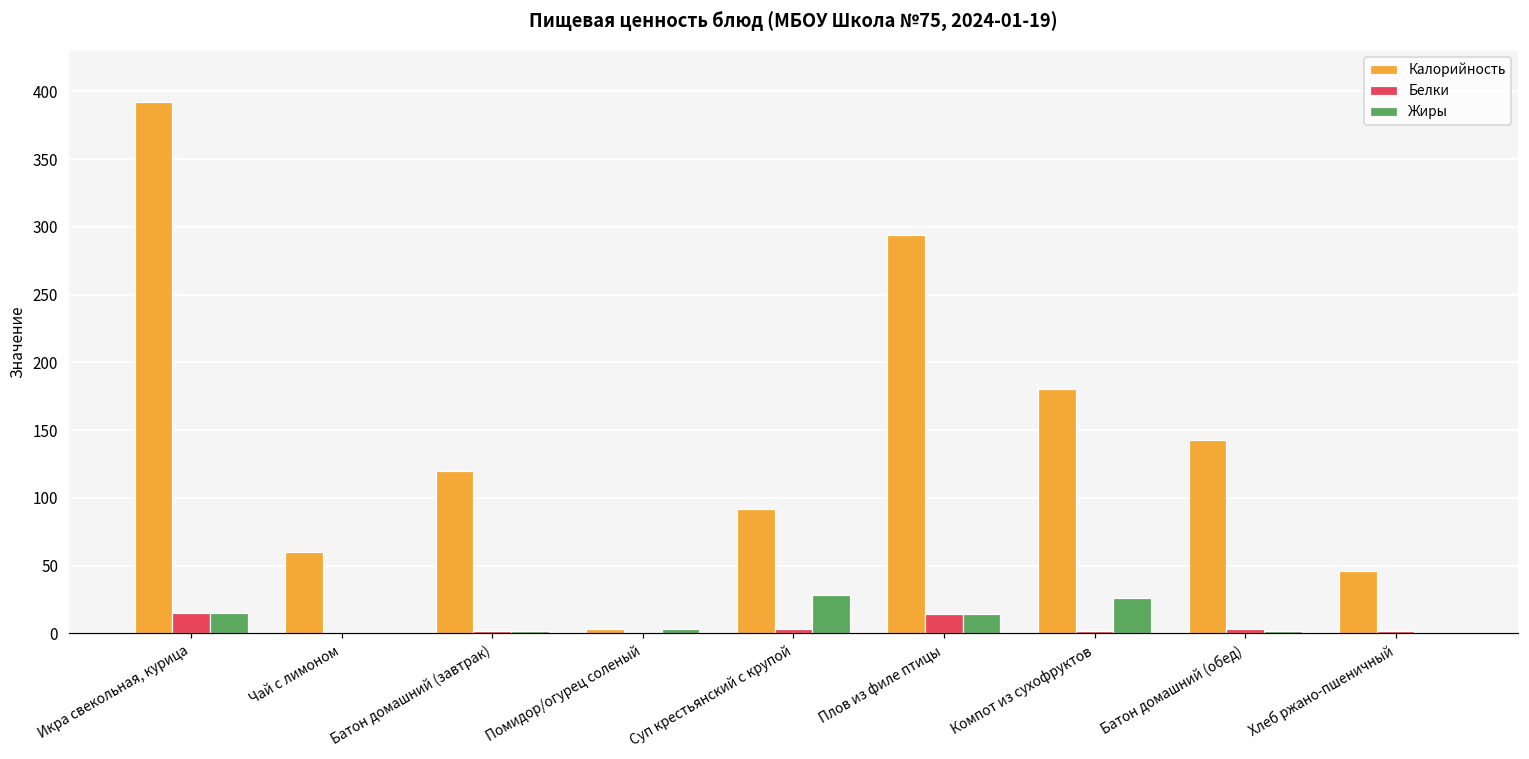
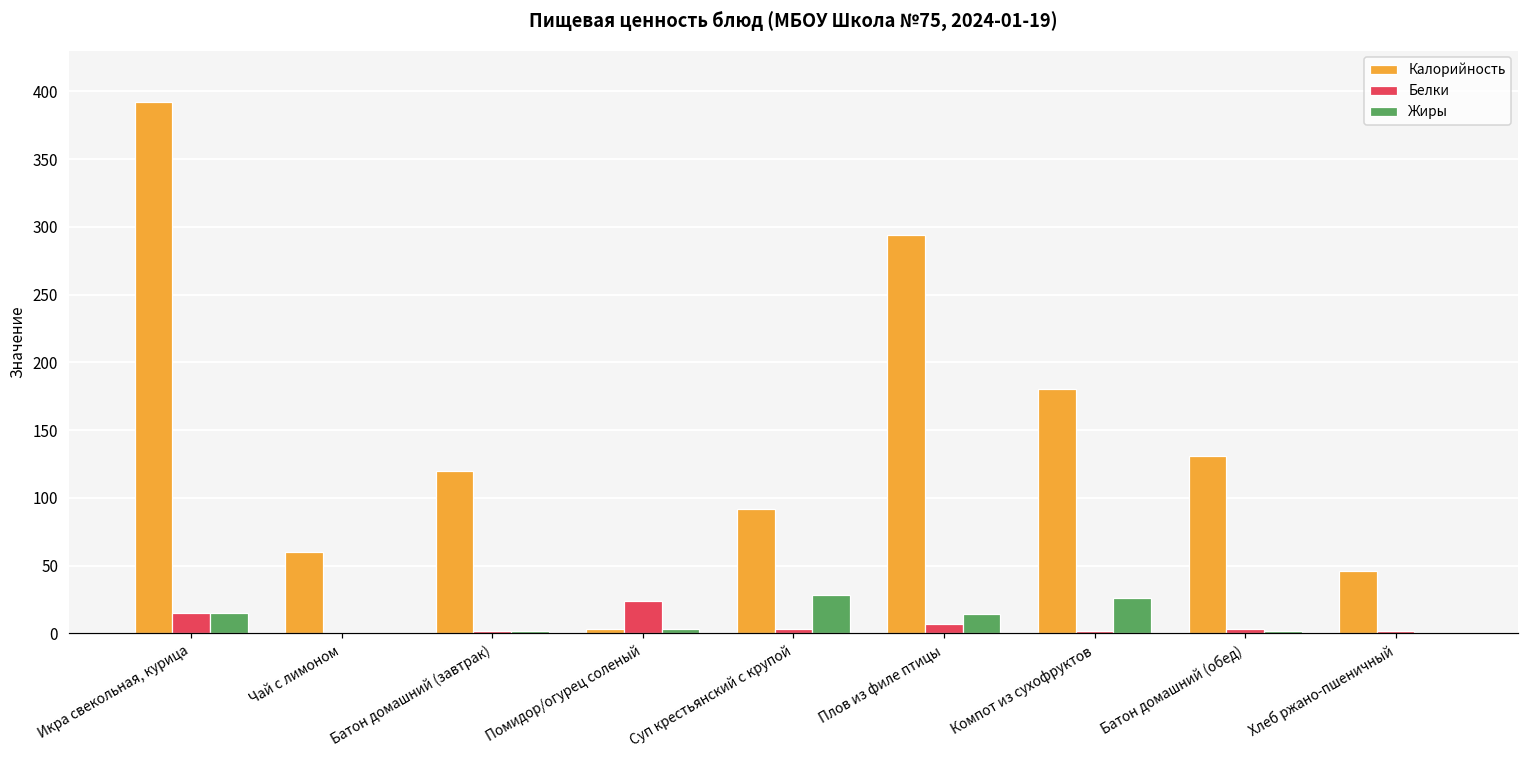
Белки, Помидор/огурец соленый: 1 -> 24
Белки, Плов из филе птицы: 14 -> 7
Калорийность, Батон домашний (обед): 143 -> 131
